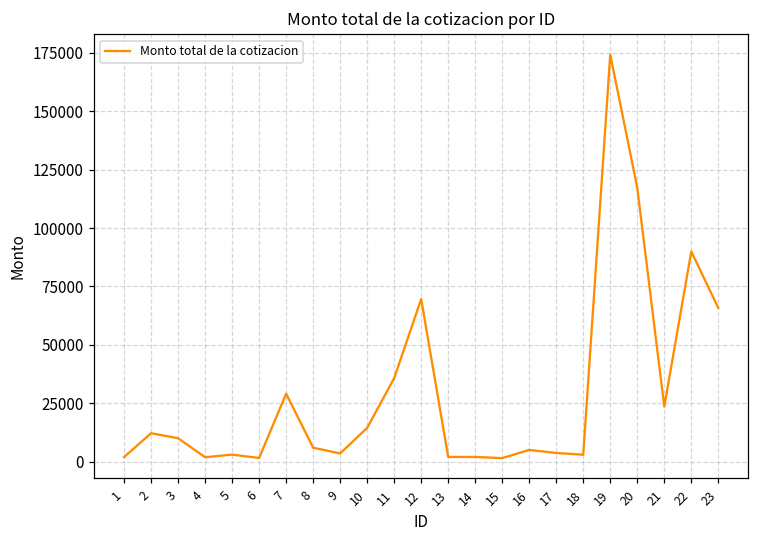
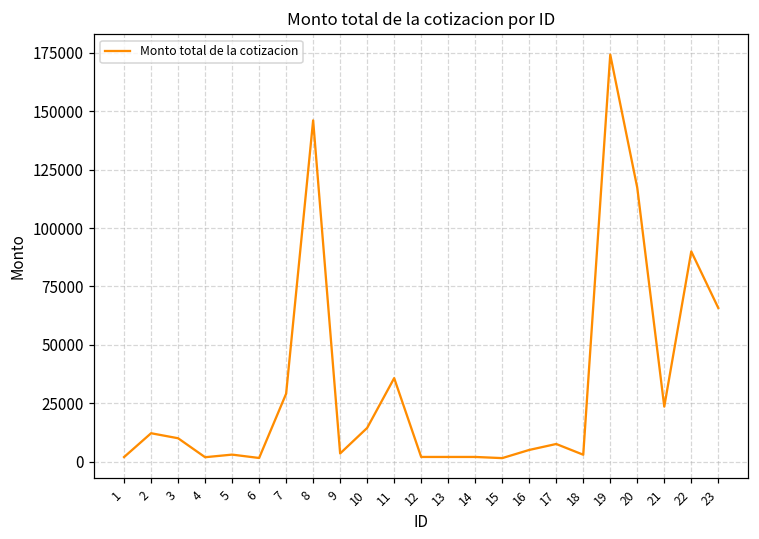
8: 6000 -> 146000
12: 70000 -> 2000
17: 4000 -> 8000
